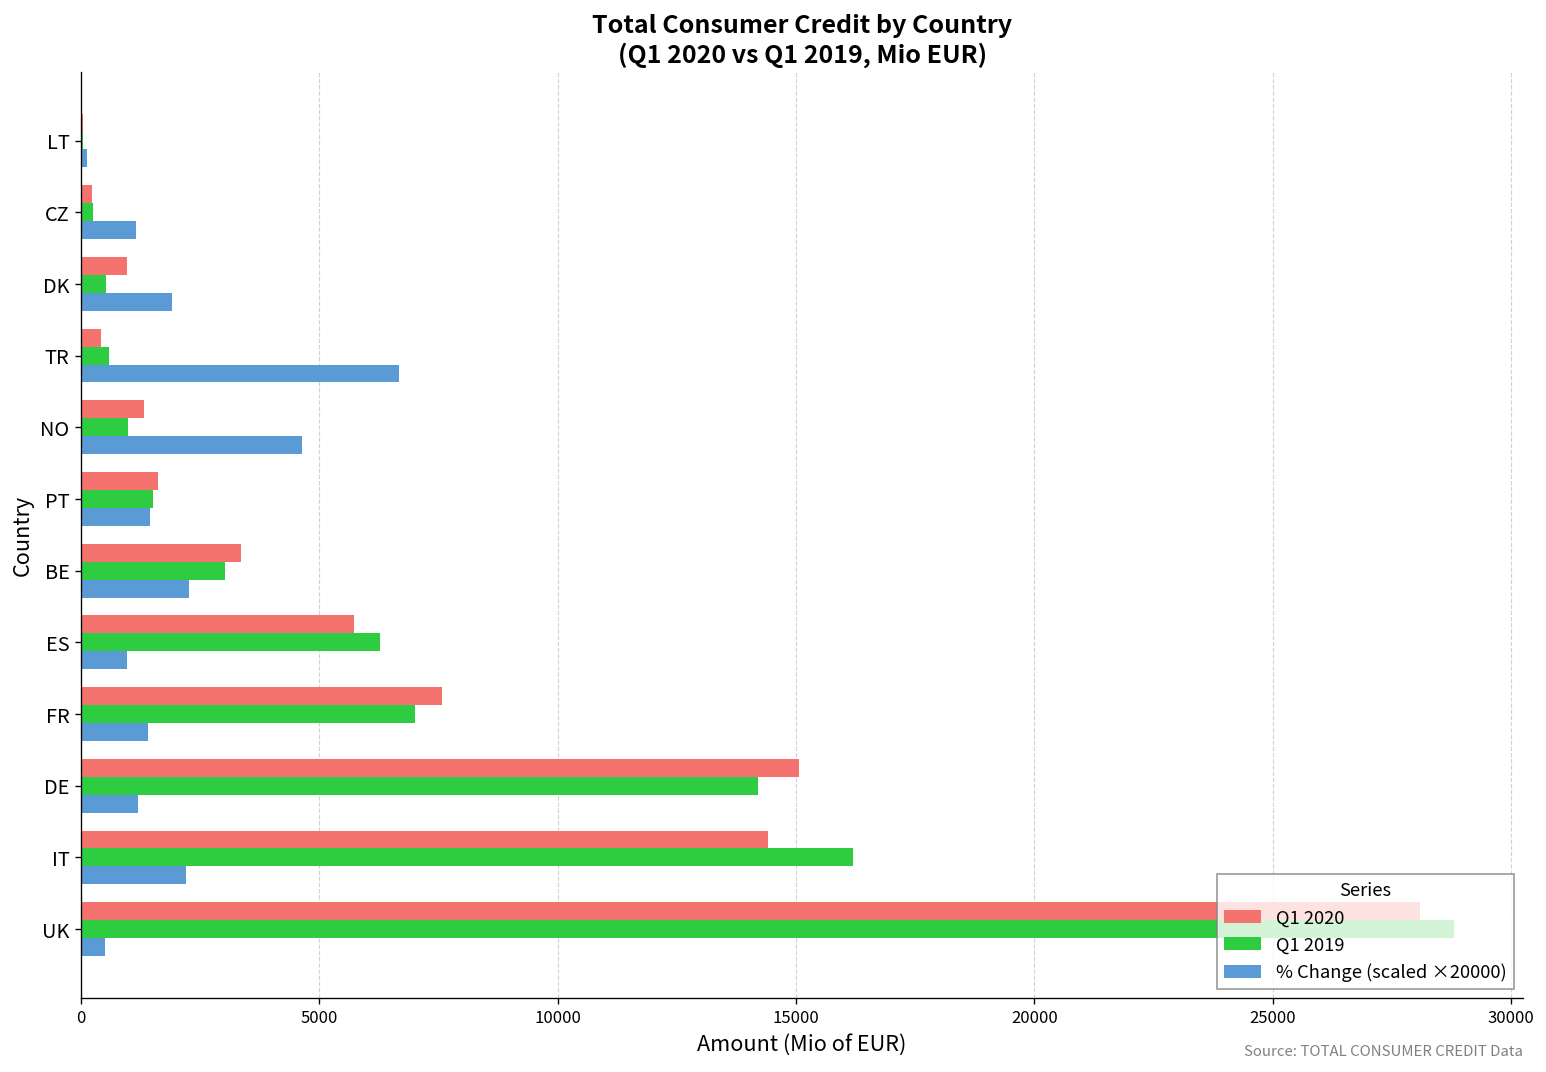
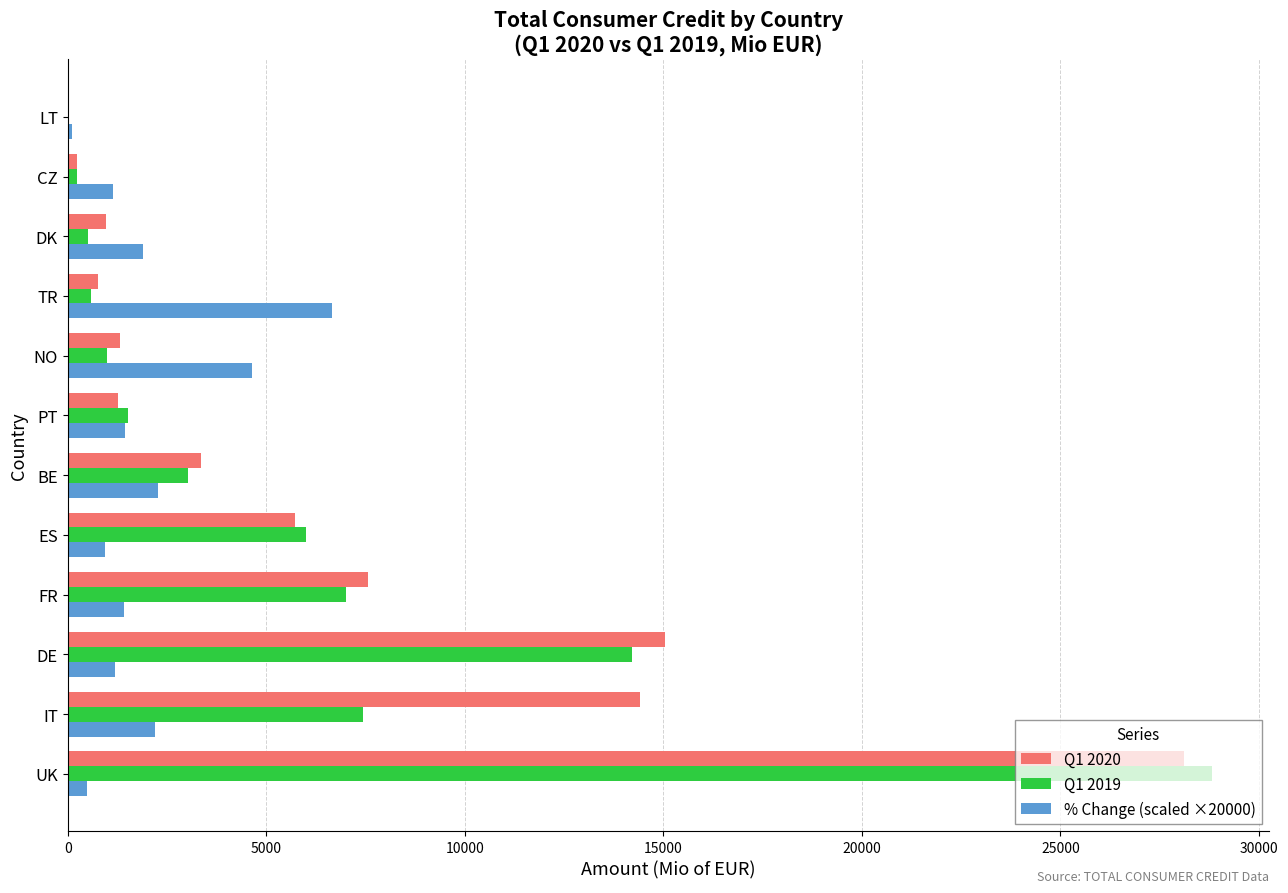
Q1 2020, TR: 400 -> 800
Q1 2020, PT: 1600 -> 1300
Q1 2019, ES: 6300 -> 6000
Q1 2019, IT: 16200 -> 7400
